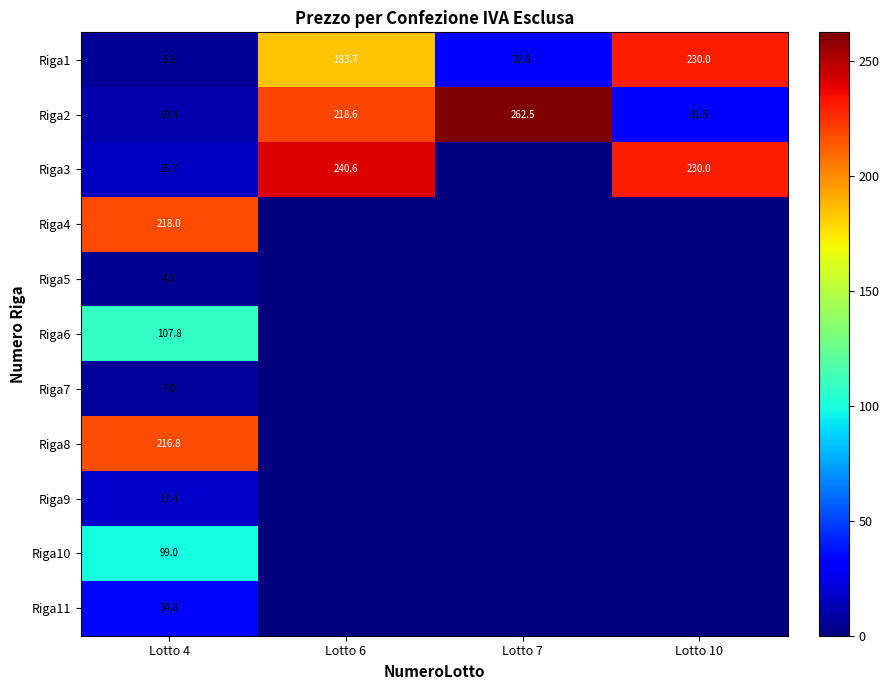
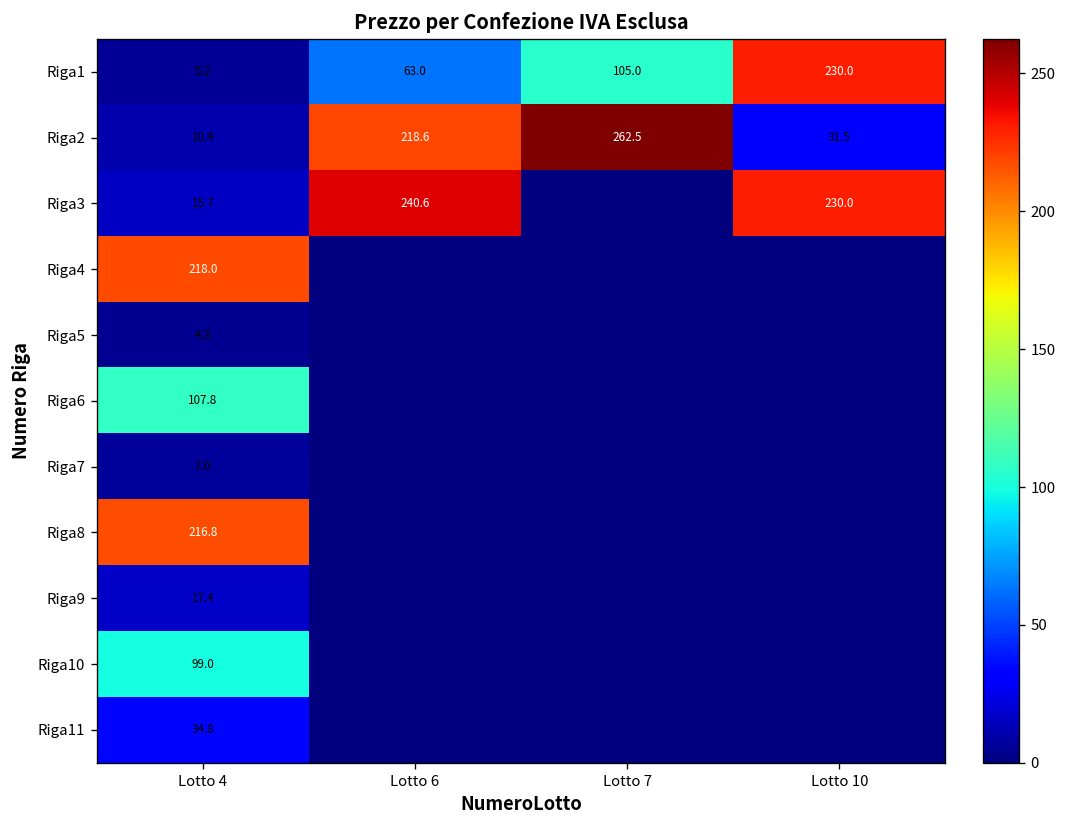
Riga1, Lotto 6: 183.7 -> 63.0
Riga1, Lotto 7: 32.8 -> 105.0
